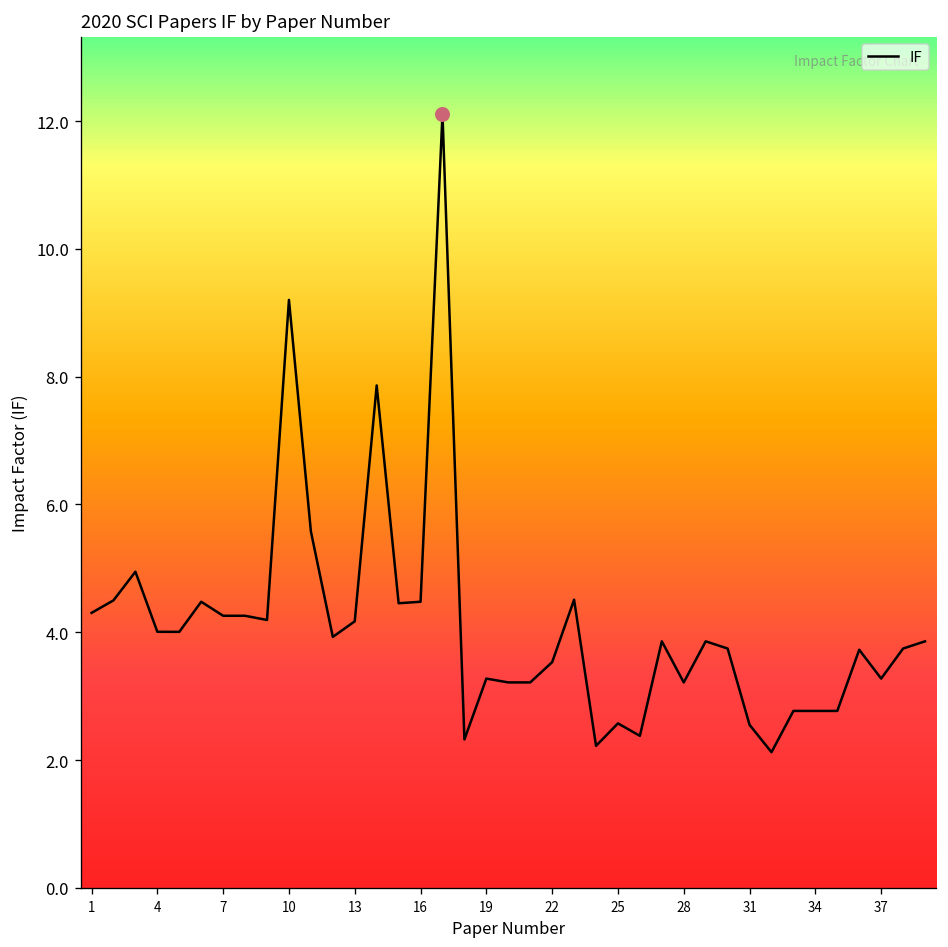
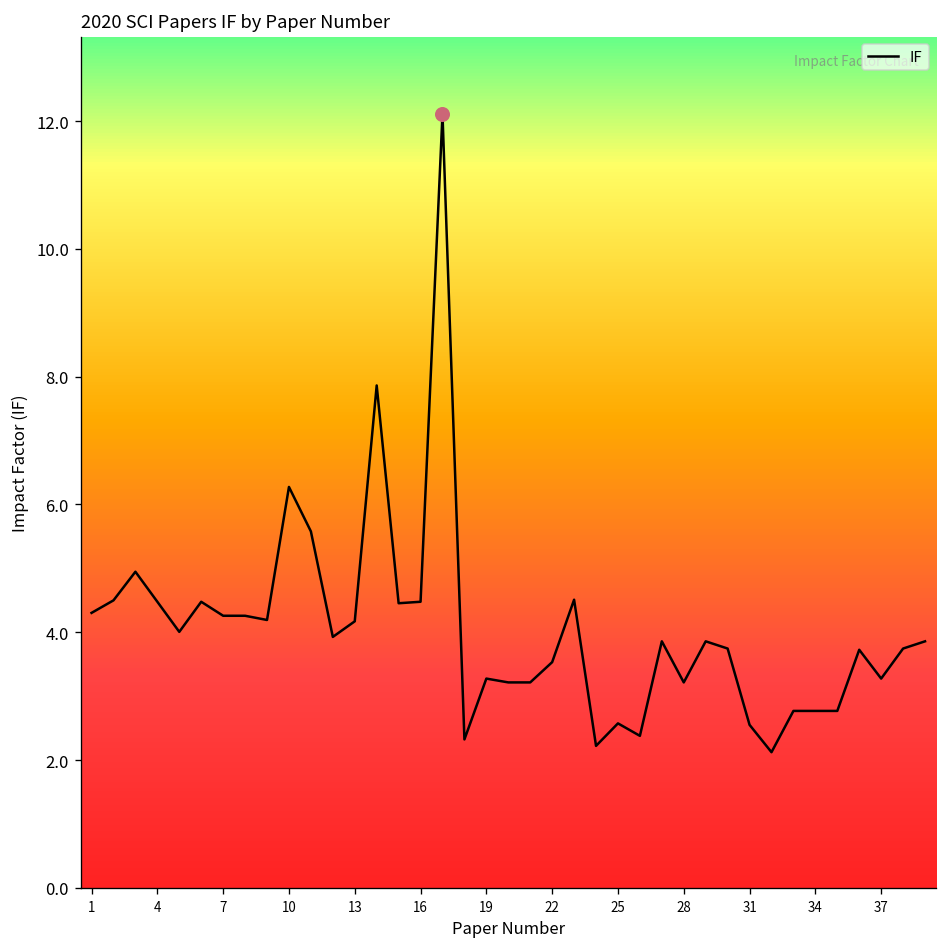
IF, 4: 4.0 -> 4.5
IF, 10: 9.2 -> 6.3
